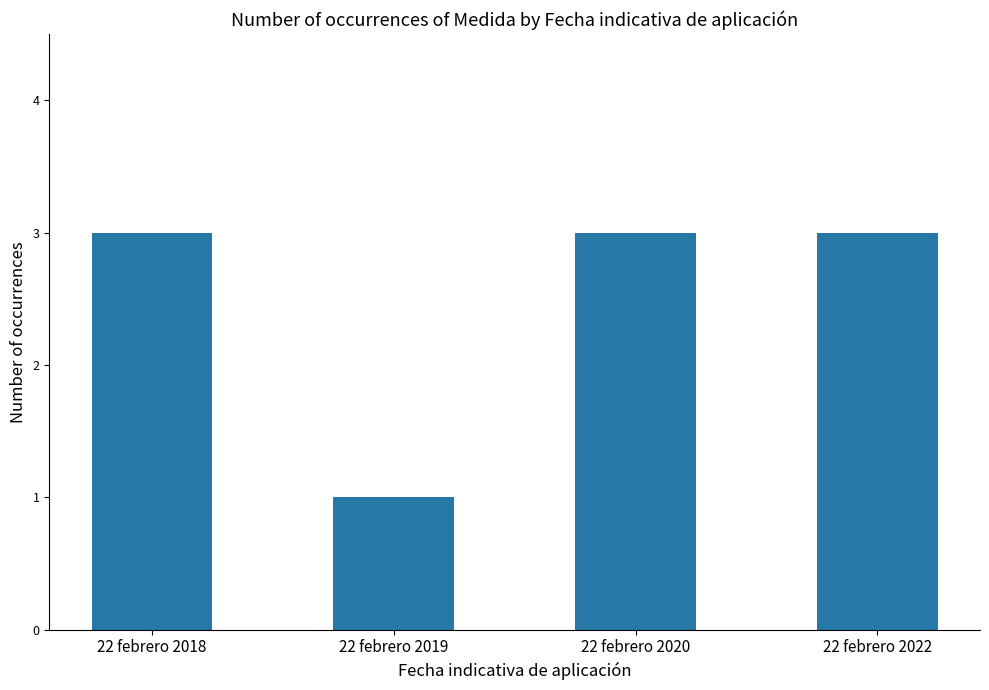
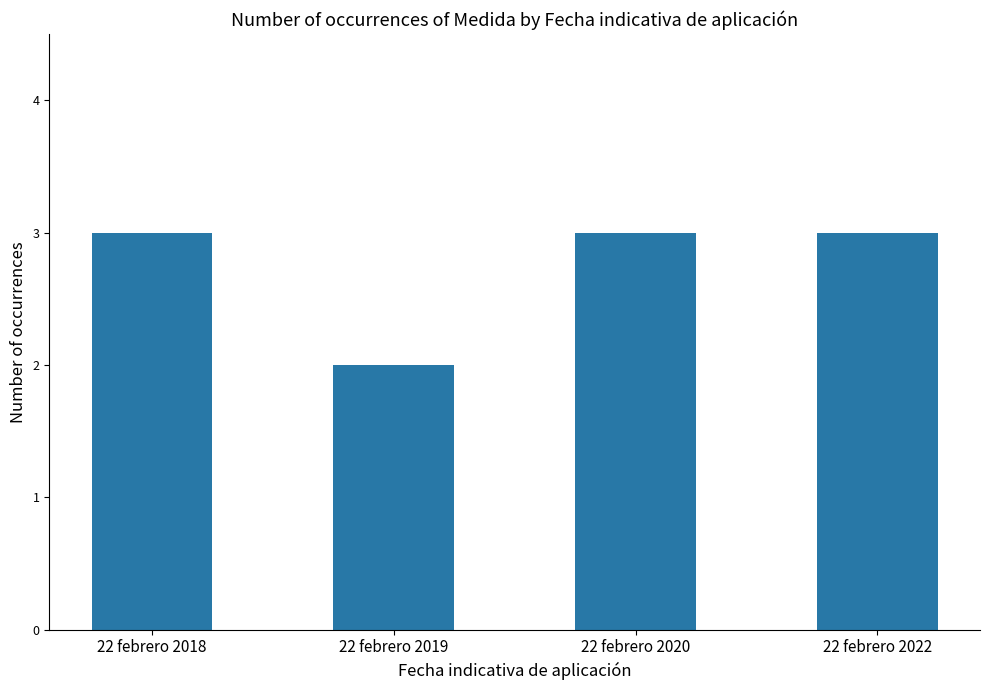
22 febrero 2019: 1 -> 2
